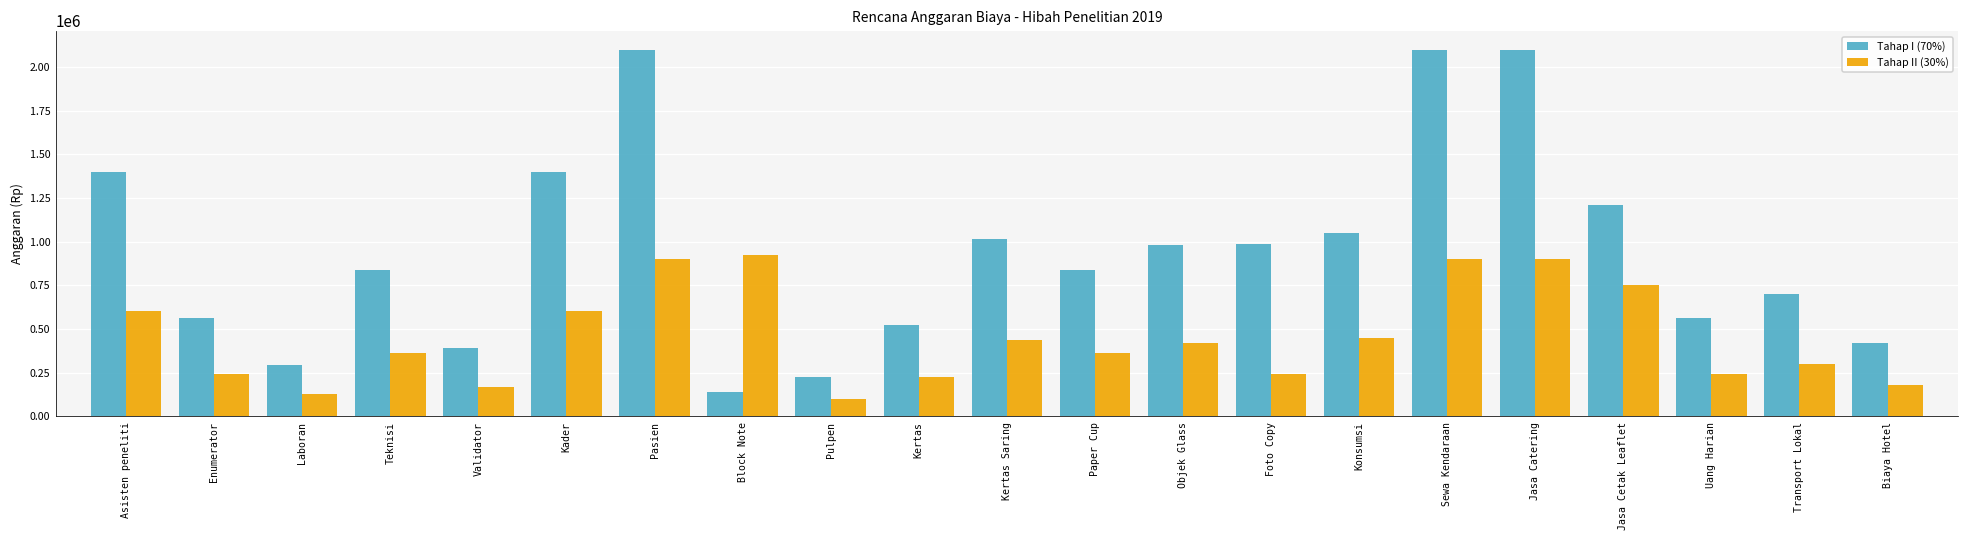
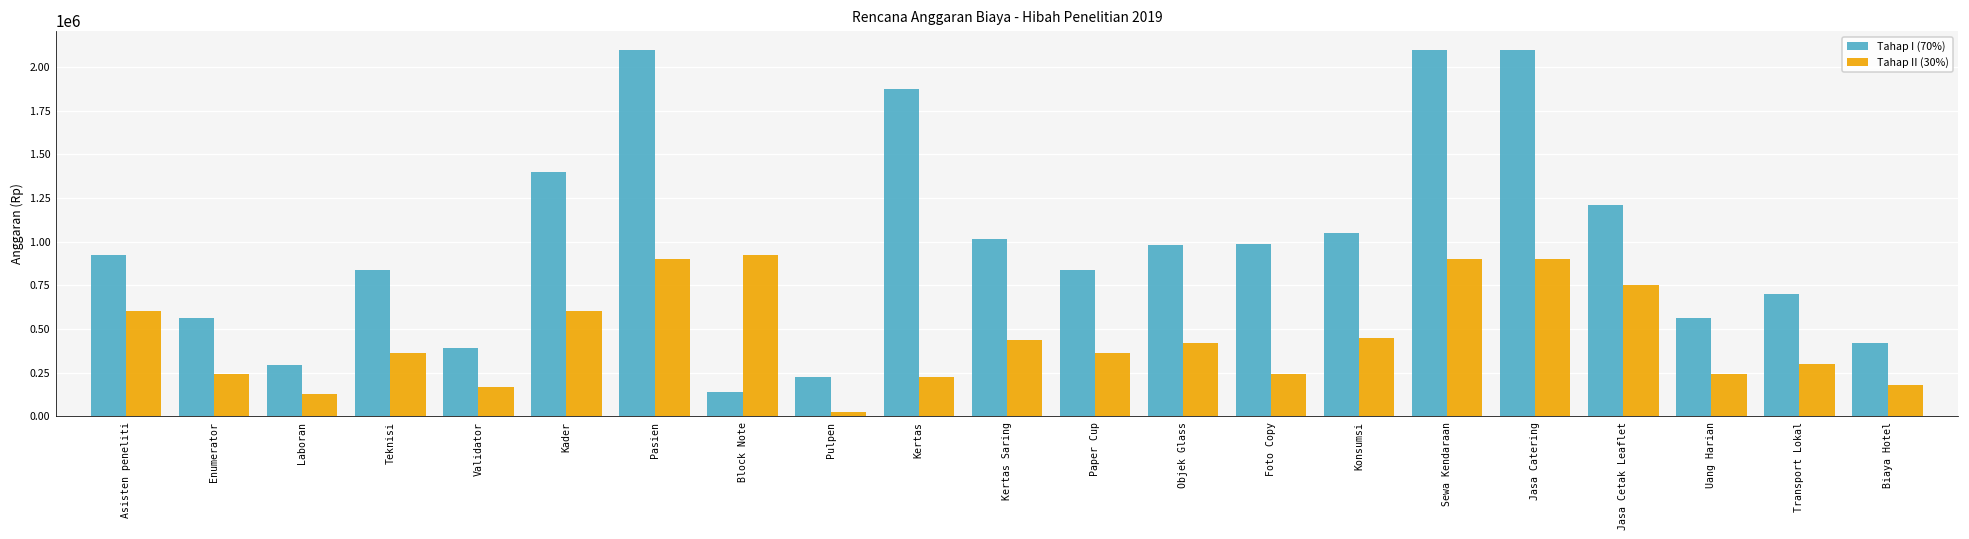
Tahap I (70%), Asisten peneliti: 1400000 -> 920000
Tahap II (30%), Pulpen: 100000 -> 30000
Tahap I (70%), Kertas: 530000 -> 1870000
